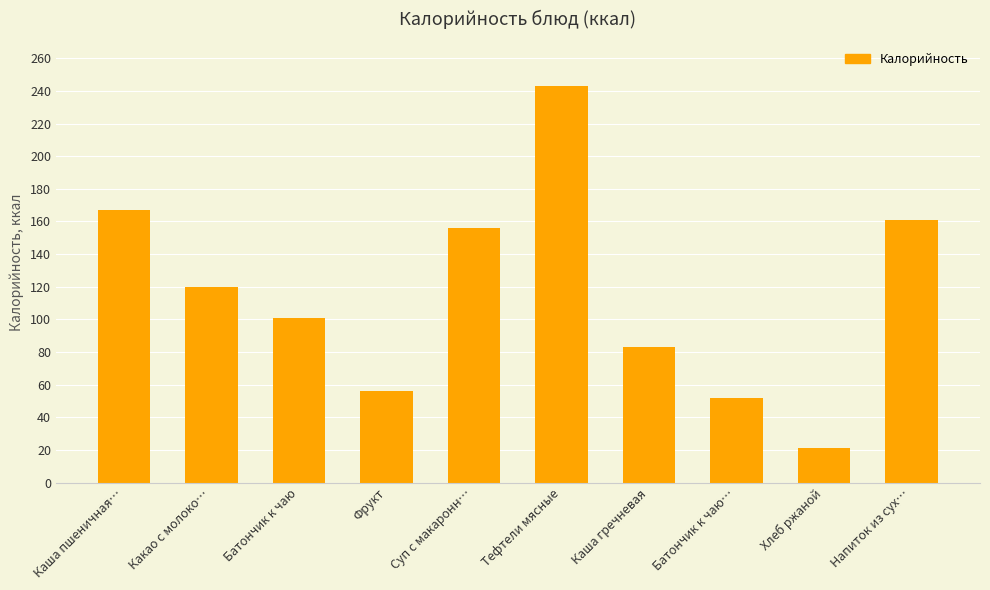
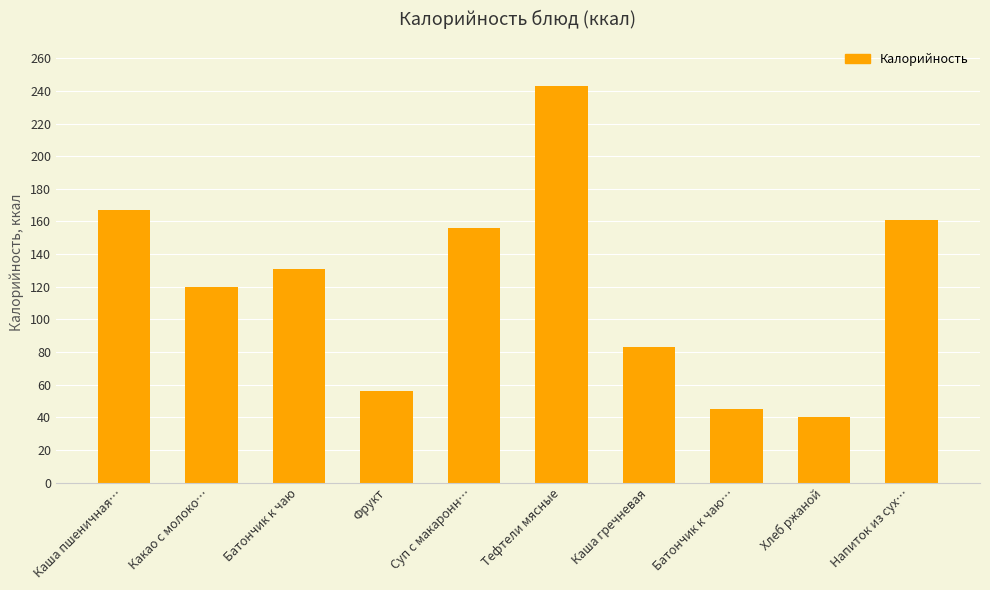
Батончик к чаю: 101 -> 131
Батончик к чаю…: 52 -> 45
Хлеб ржаной: 21 -> 40
